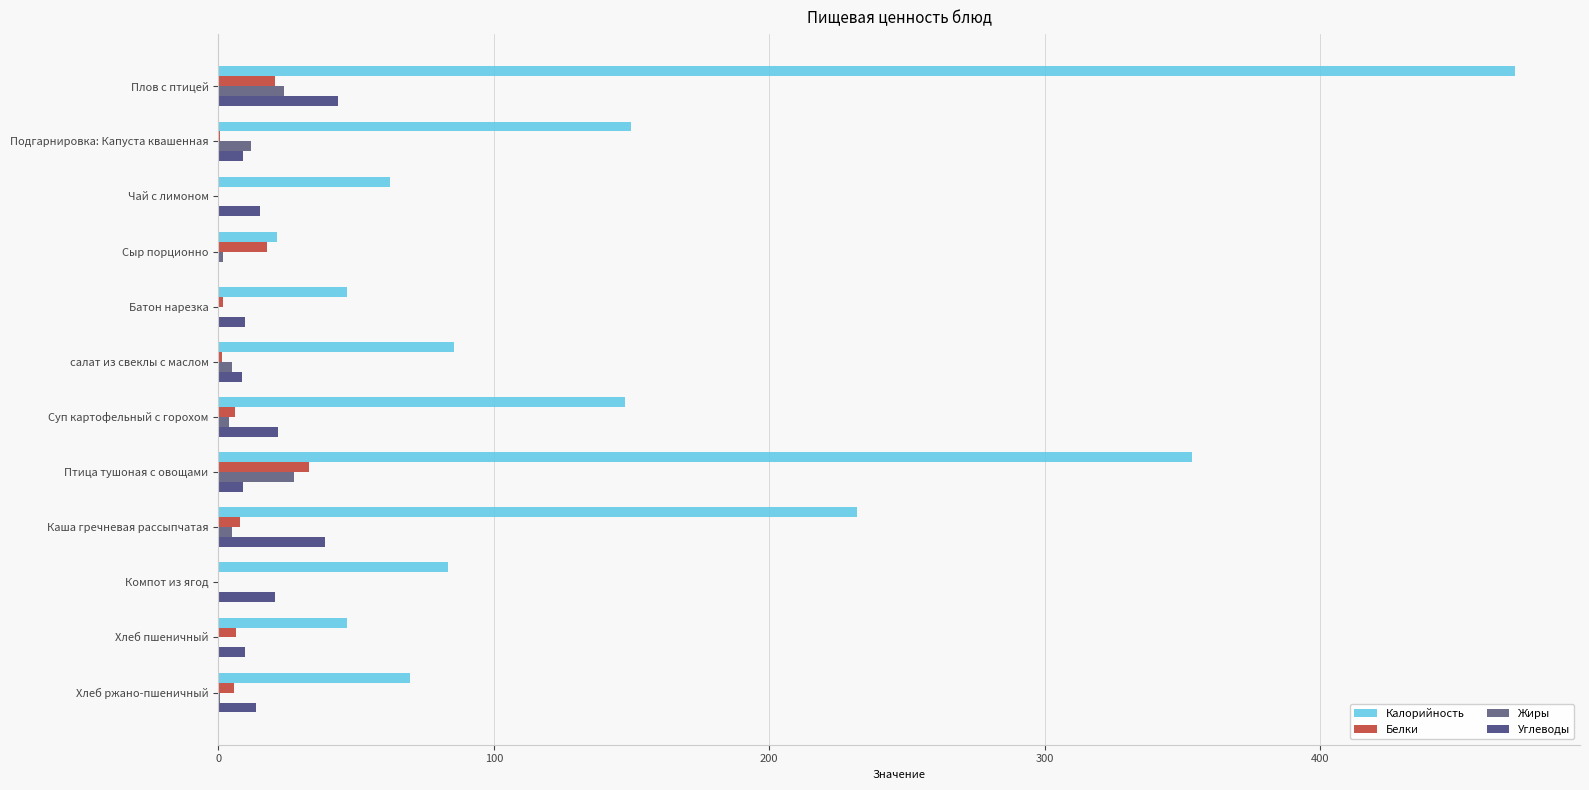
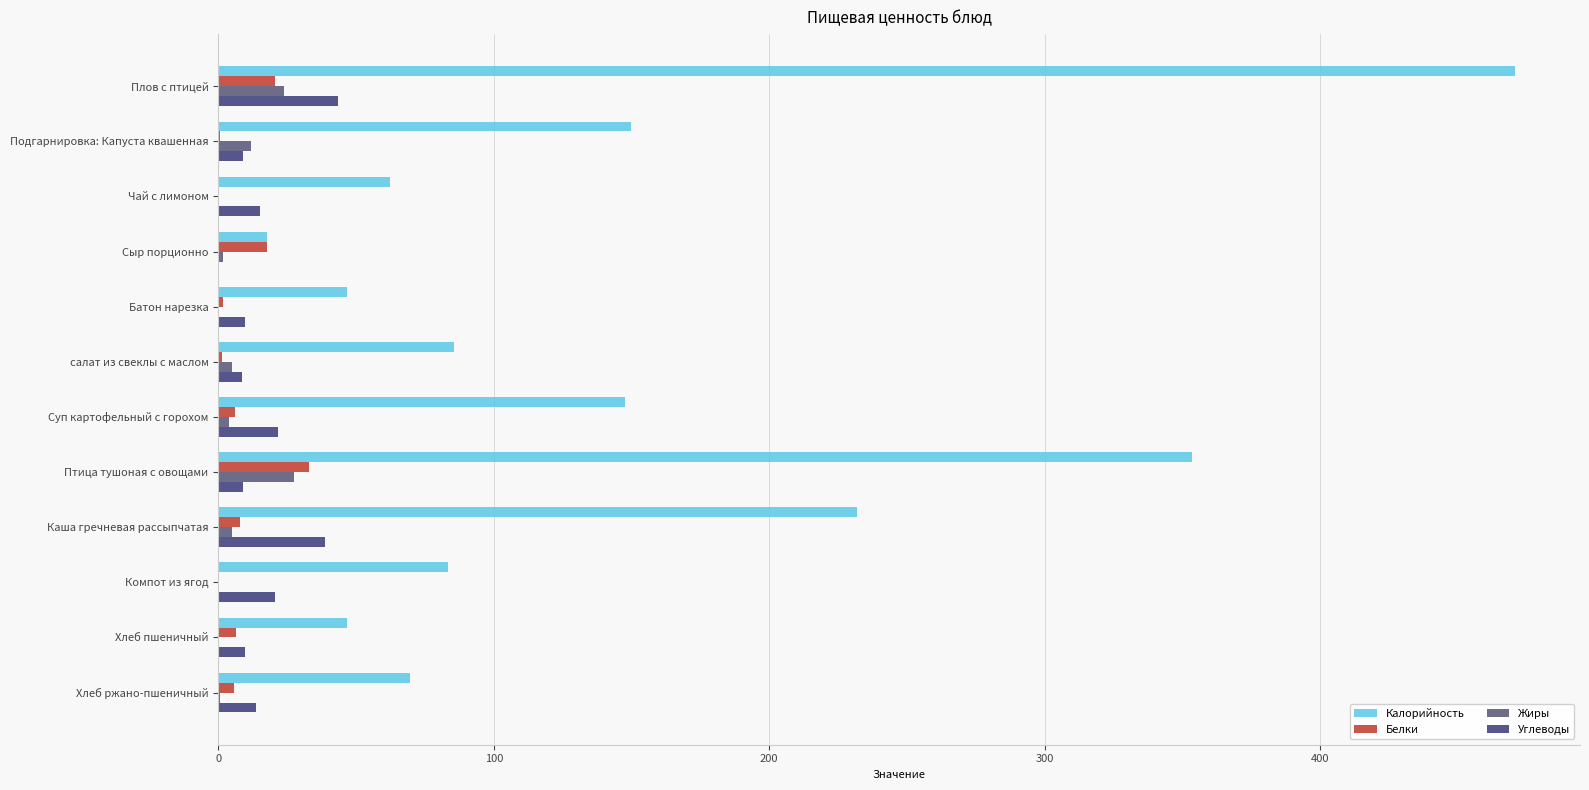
Калорийность, Сыр порционно: 21 -> 17
